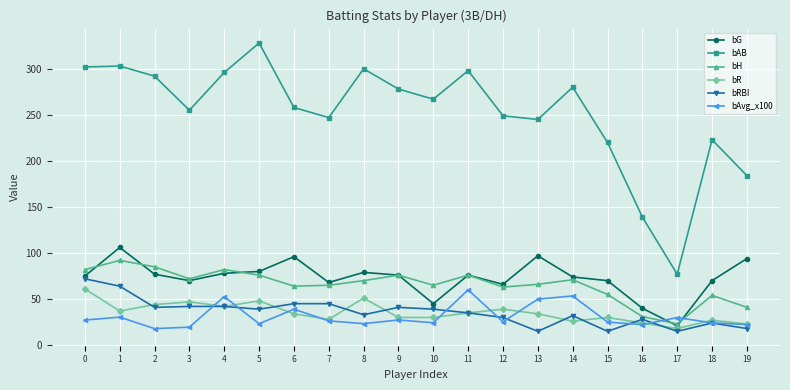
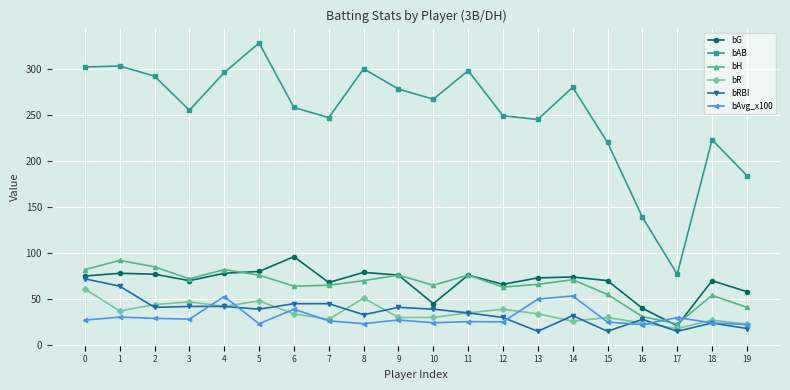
bG, 1: 110 -> 80
bAvg_x100, 2: 20 -> 30
bAvg_x100, 3: 20 -> 30
bAvg_x100, 11: 60 -> 30
bG, 13: 100 -> 70
bG, 19: 90 -> 60
